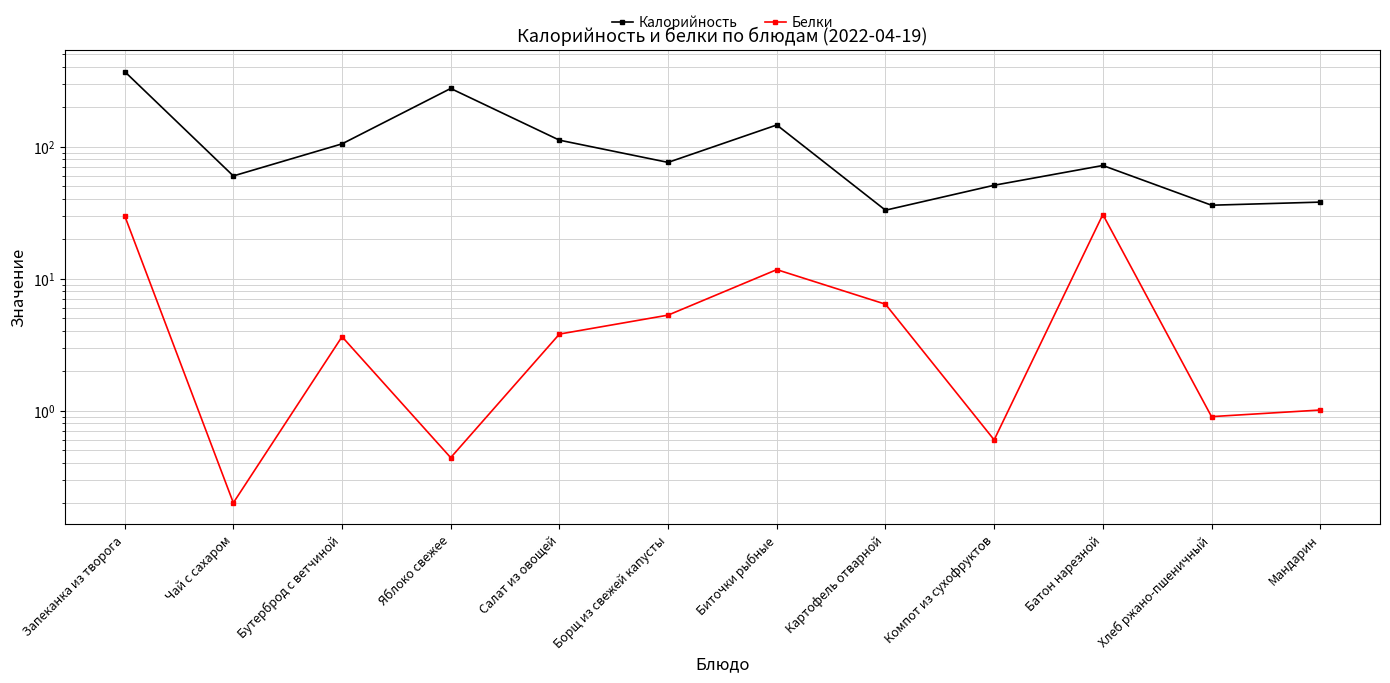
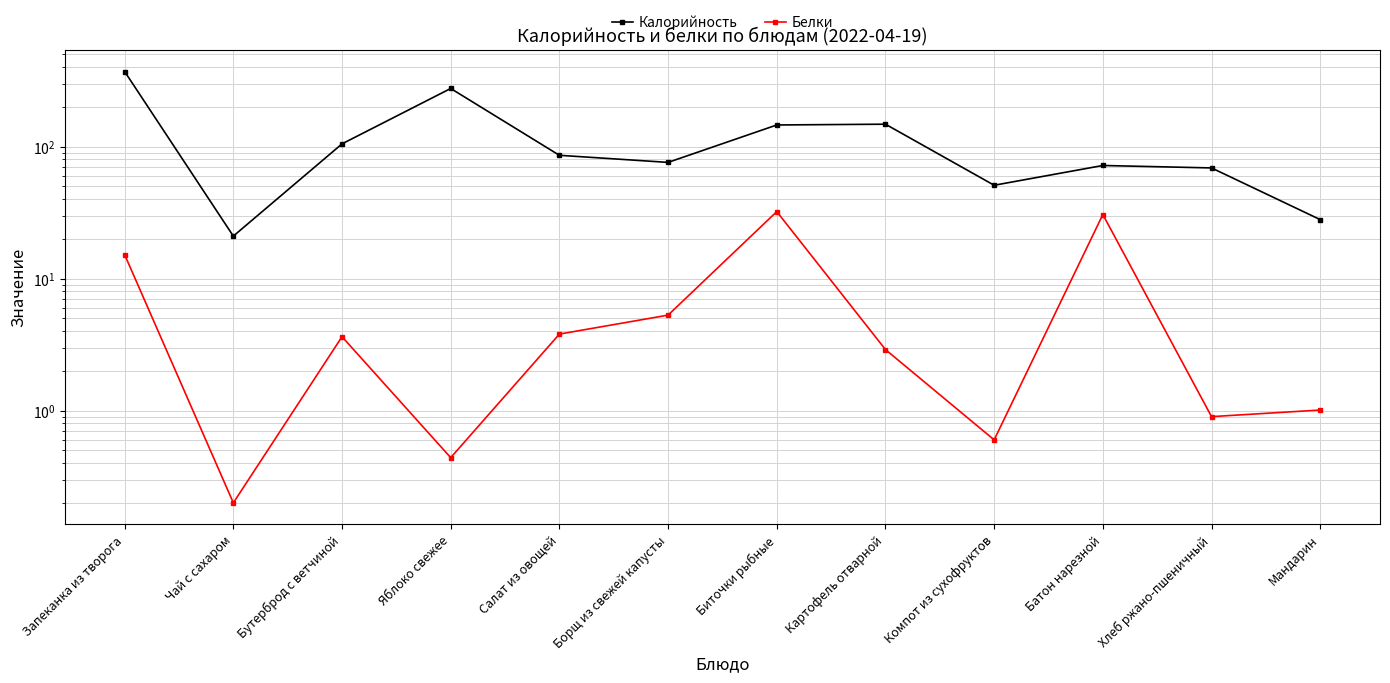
Белки, Запеканка из творога: 30 -> 15
Калорийность, Чай с сахаром: 60 -> 21
Калорийность, Салат из овощей: 110 -> 90
Белки, Биточки рыбные: 12 -> 32
Калорийность, Картофель отварной: 33 -> 150
Белки, Картофель отварной: 6 -> 2.9
Калорийность, Хлеб ржано-пшеничный: 36 -> 70
Калорийность, Мандарин: 38 -> 28
